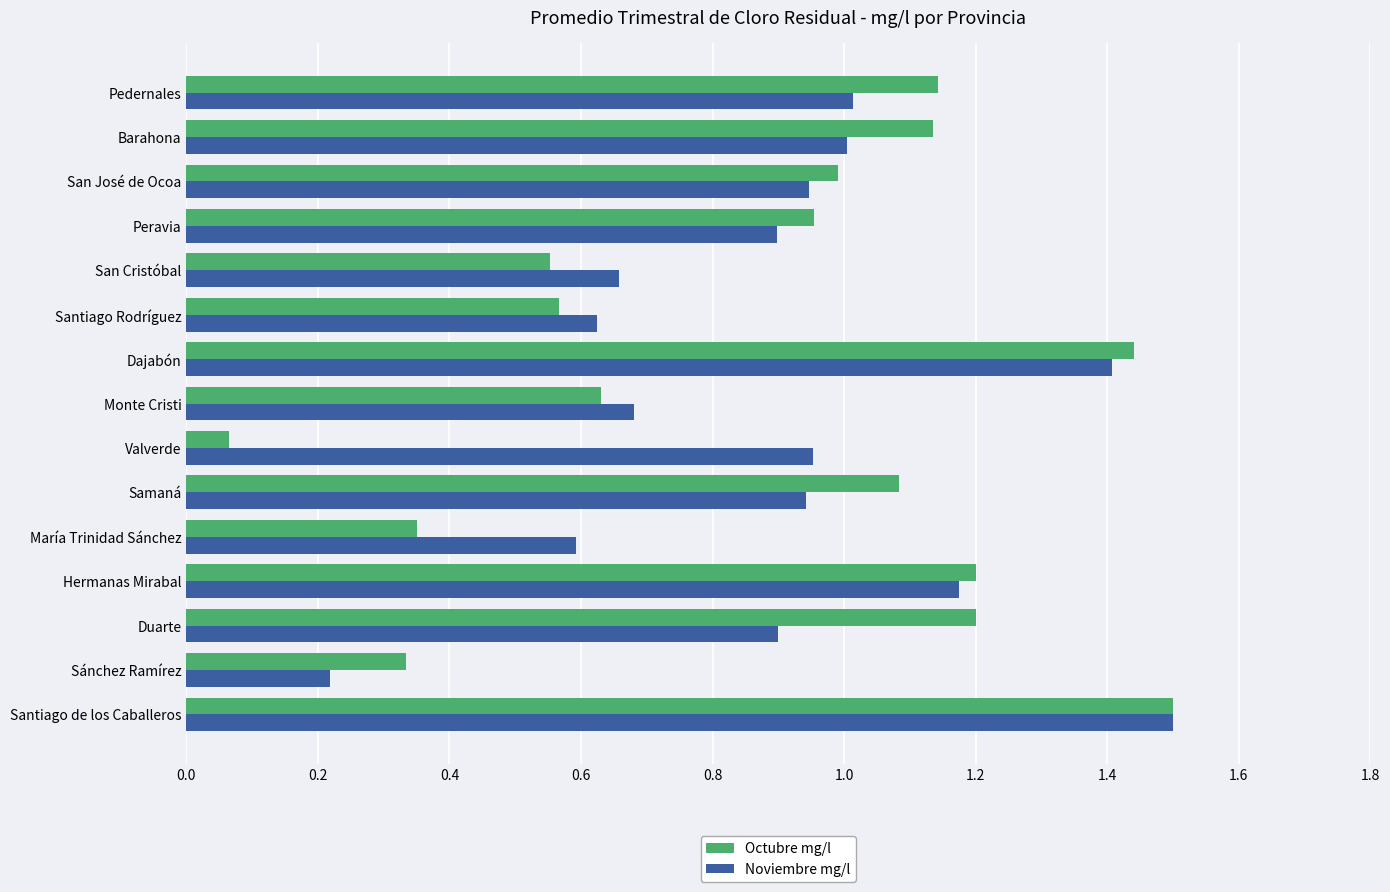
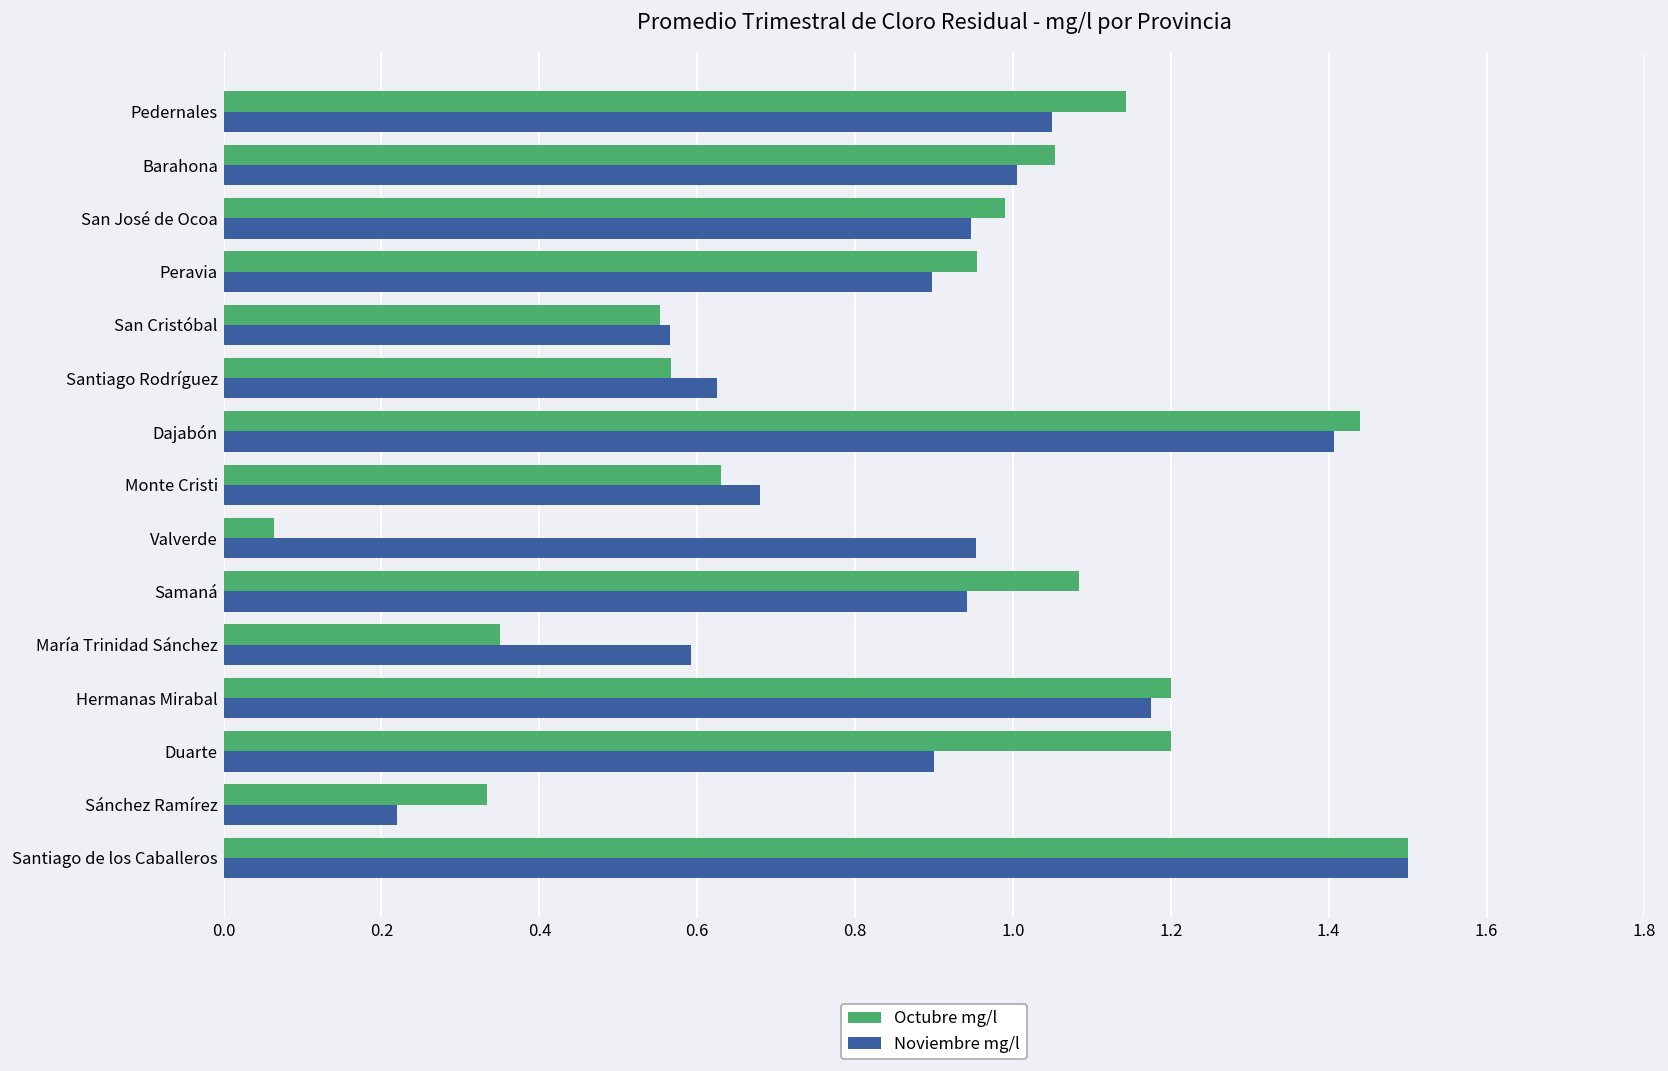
Noviembre mg/l, Pedernales: 1.01 -> 1.05
Octubre mg/l, Barahona: 1.13 -> 1.05
Noviembre mg/l, San Cristóbal: 0.66 -> 0.57
